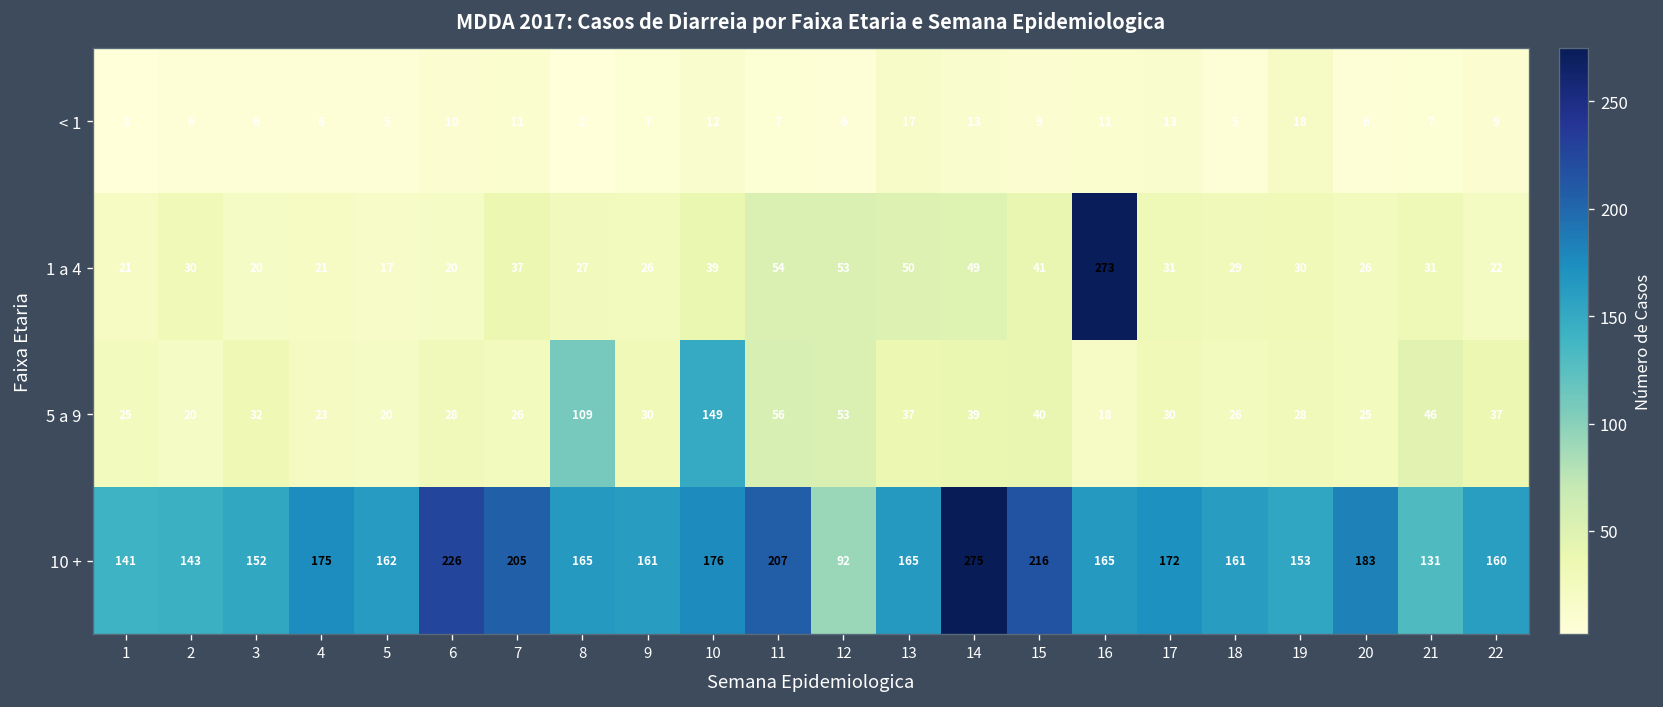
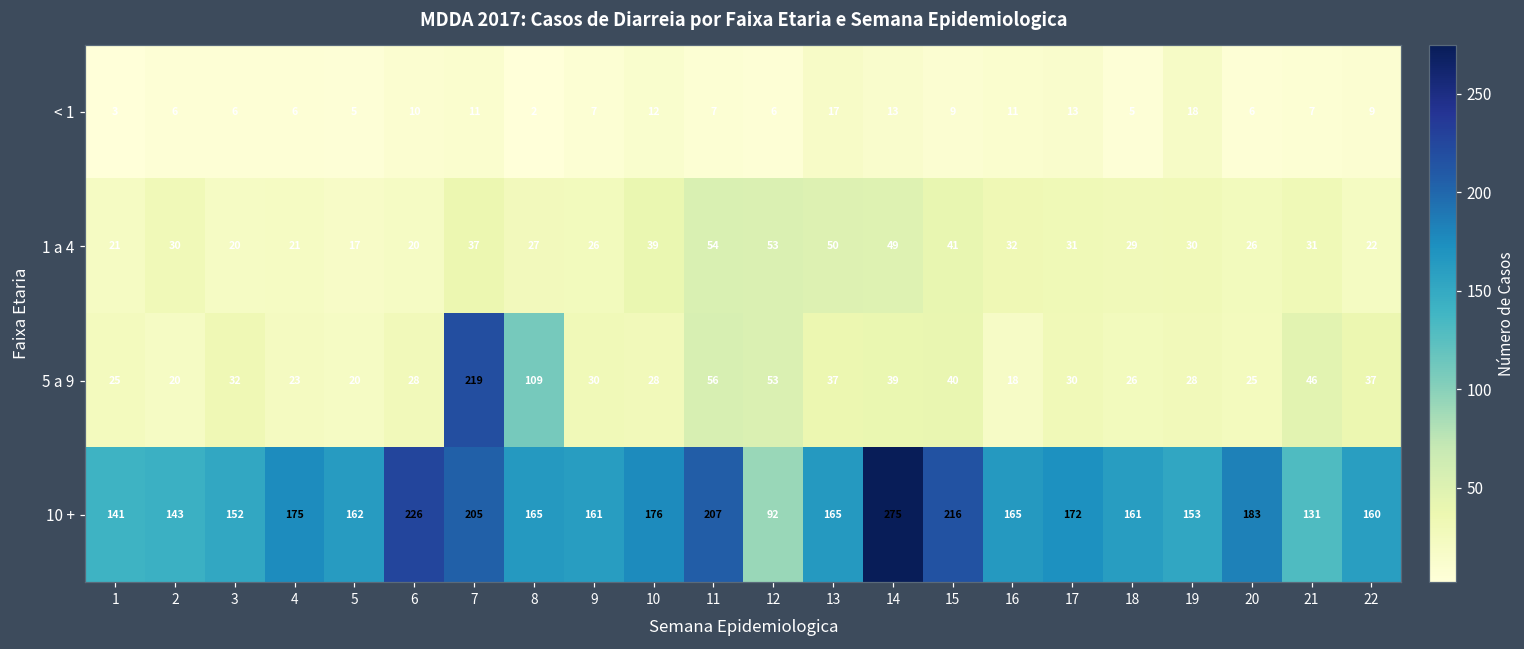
1 a 4, 16: 273 -> 32
5 a 9, 7: 26 -> 219
5 a 9, 10: 149 -> 28
